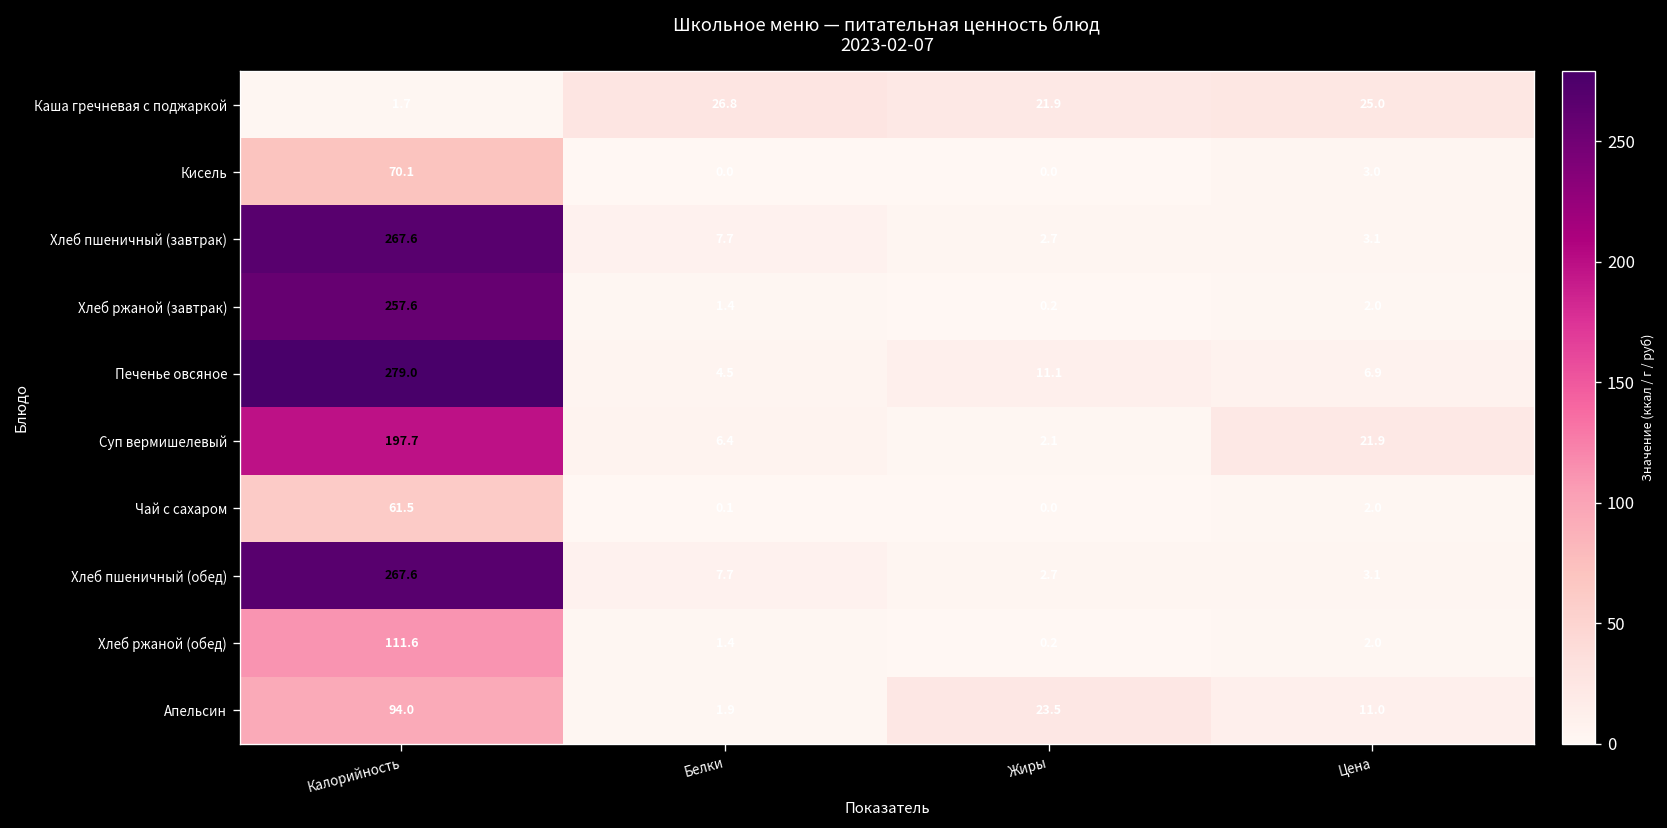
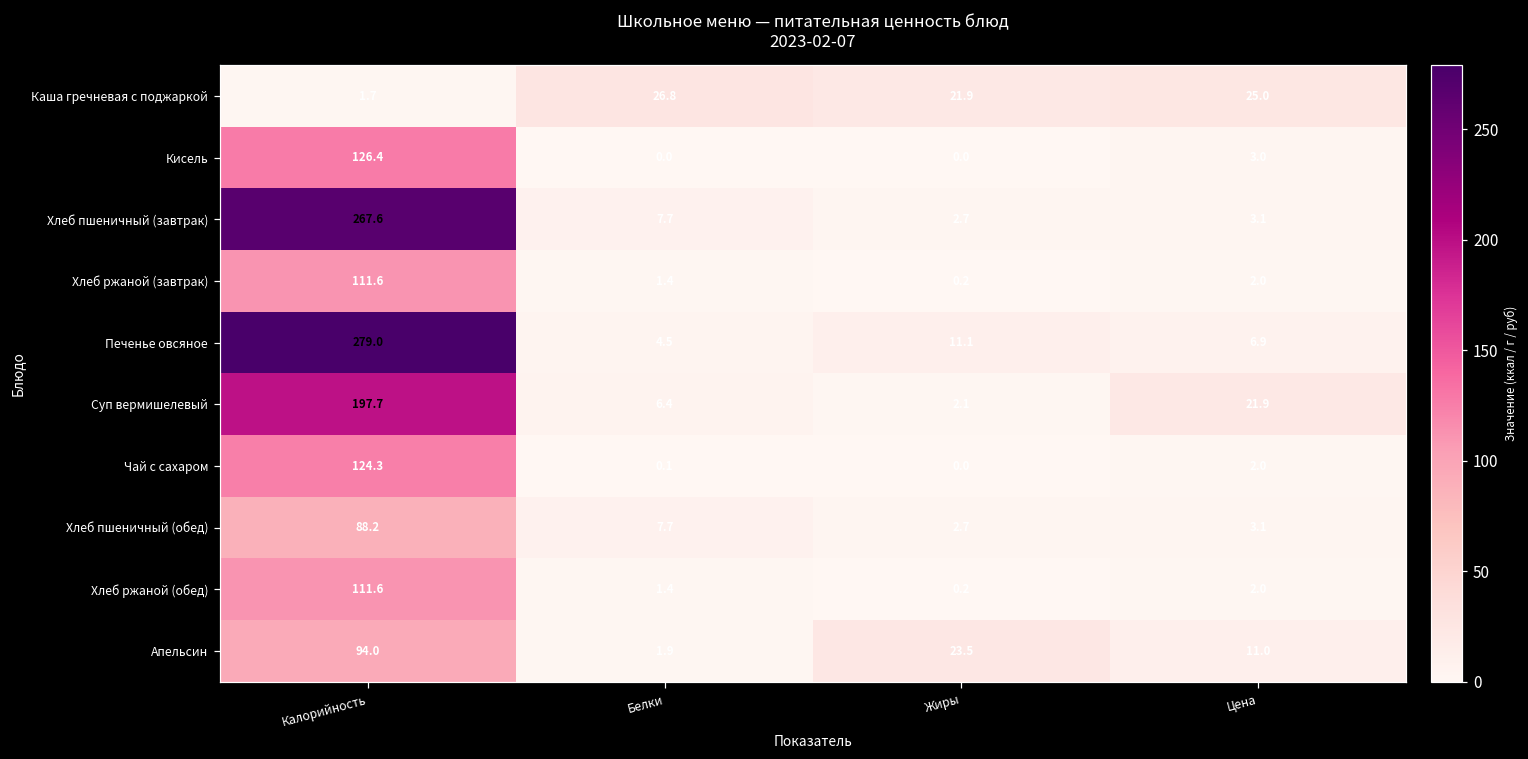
Кисель, Калорийность: 70.1 -> 126.4
Хлеб ржаной (завтрак), Калорийность: 257.6 -> 111.6
Чай с сахаром, Калорийность: 61.5 -> 124.3
Хлеб пшеничный (обед), Калорийность: 267.6 -> 88.2
